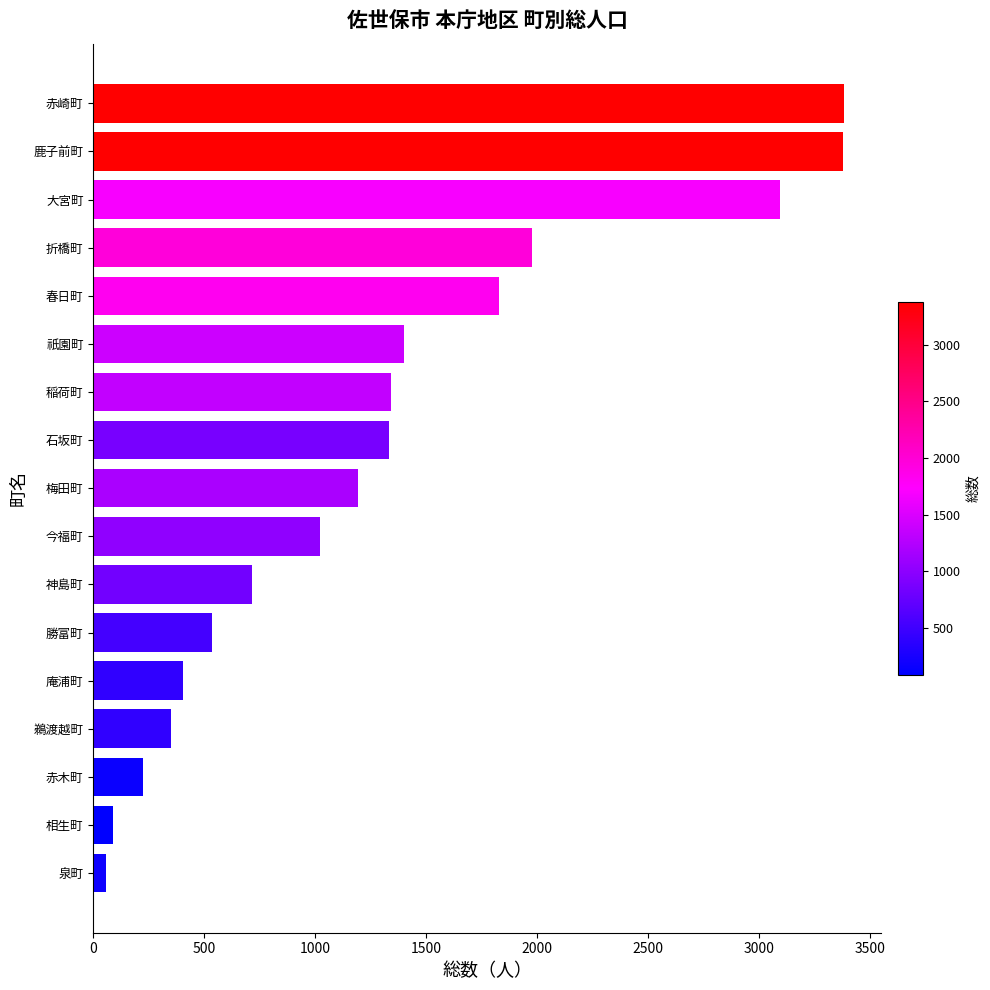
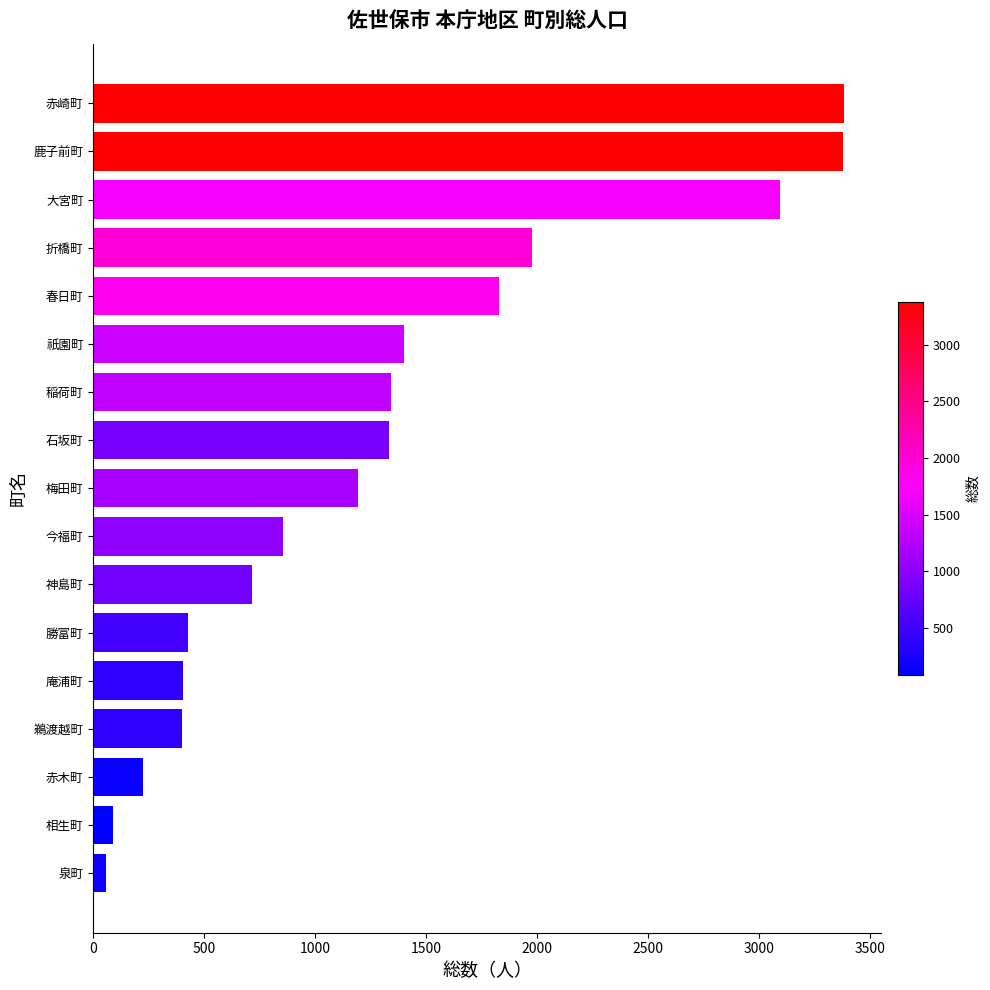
今福町: 1020 -> 850
勝富町: 540 -> 430
鵜渡越町: 350 -> 400
